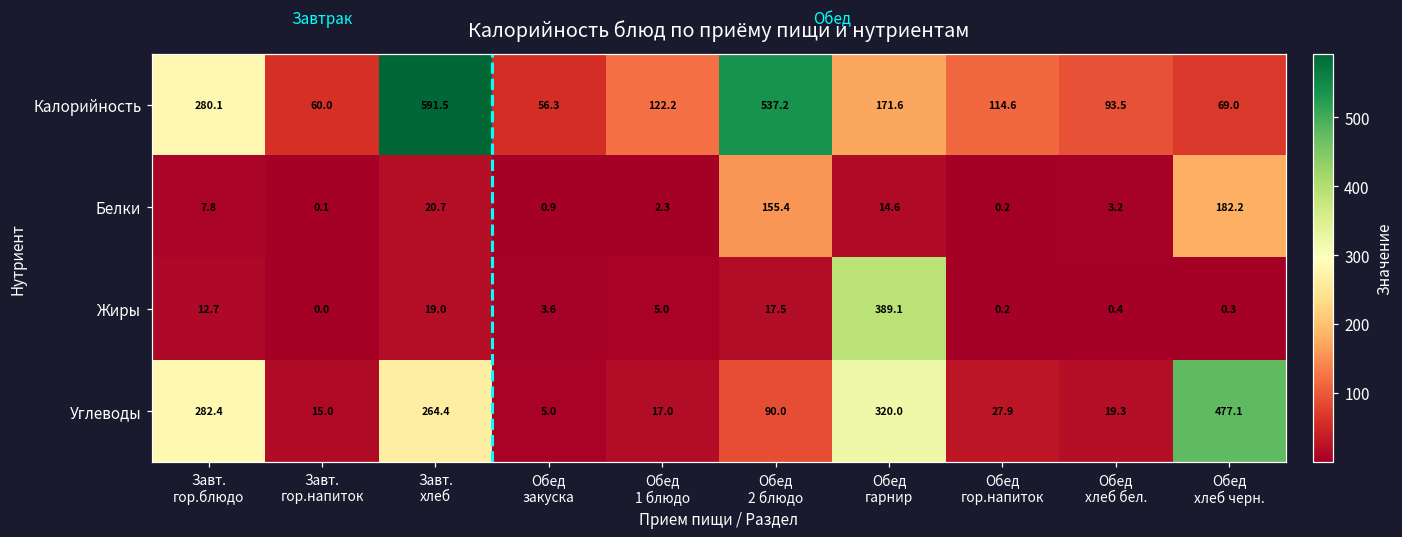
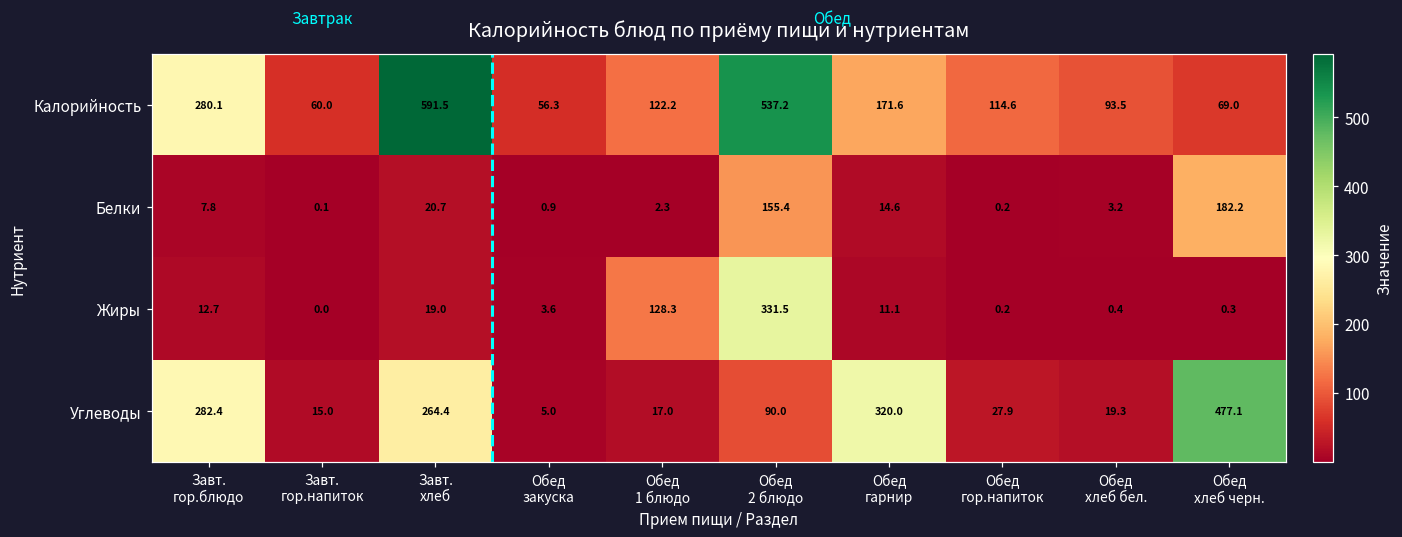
Жиры, Обед 1 блюдо: 5.0 -> 128.3
Жиры, Обед 2 блюдо: 17.5 -> 331.5
Жиры, Обед гарнир: 389.1 -> 11.1
